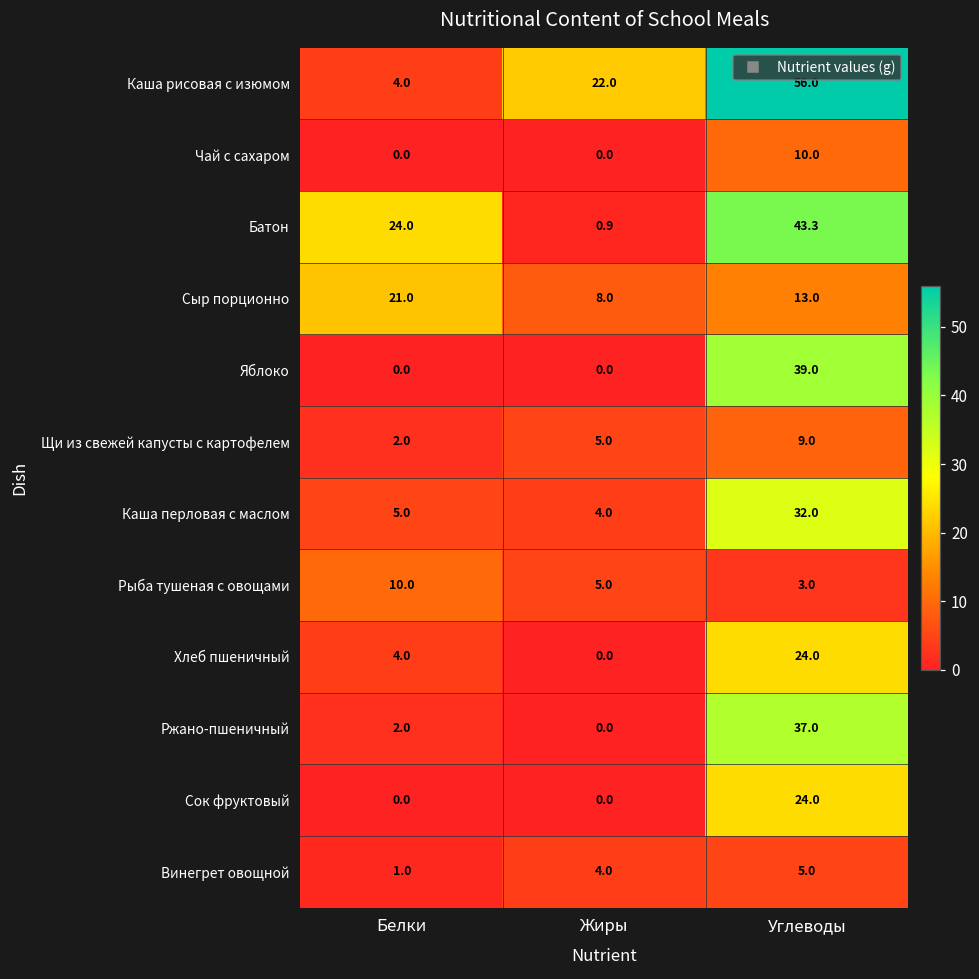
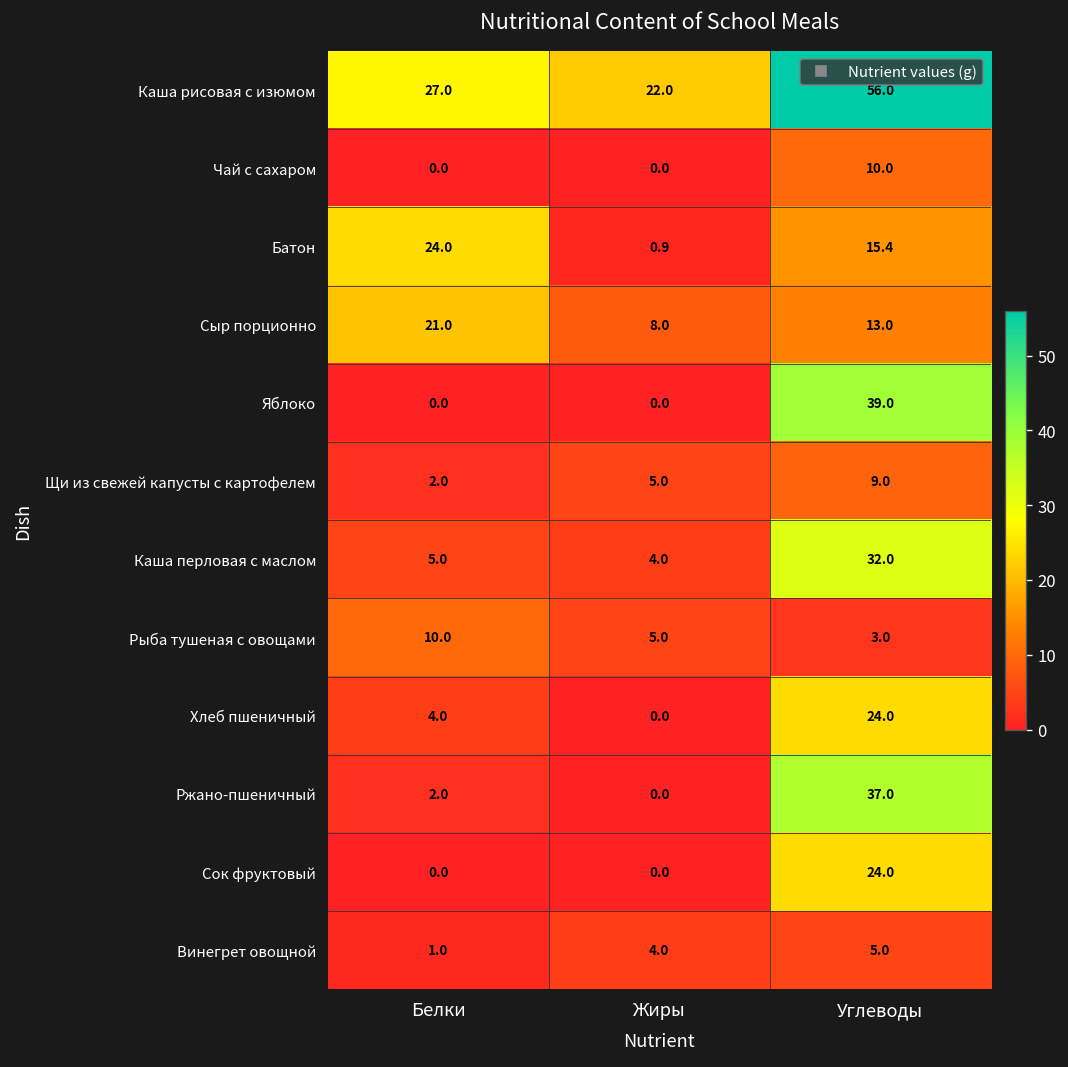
Каша рисовая с изюмом, Белки: 4.0 -> 27.0
Батон, Углеводы: 43.3 -> 15.4
